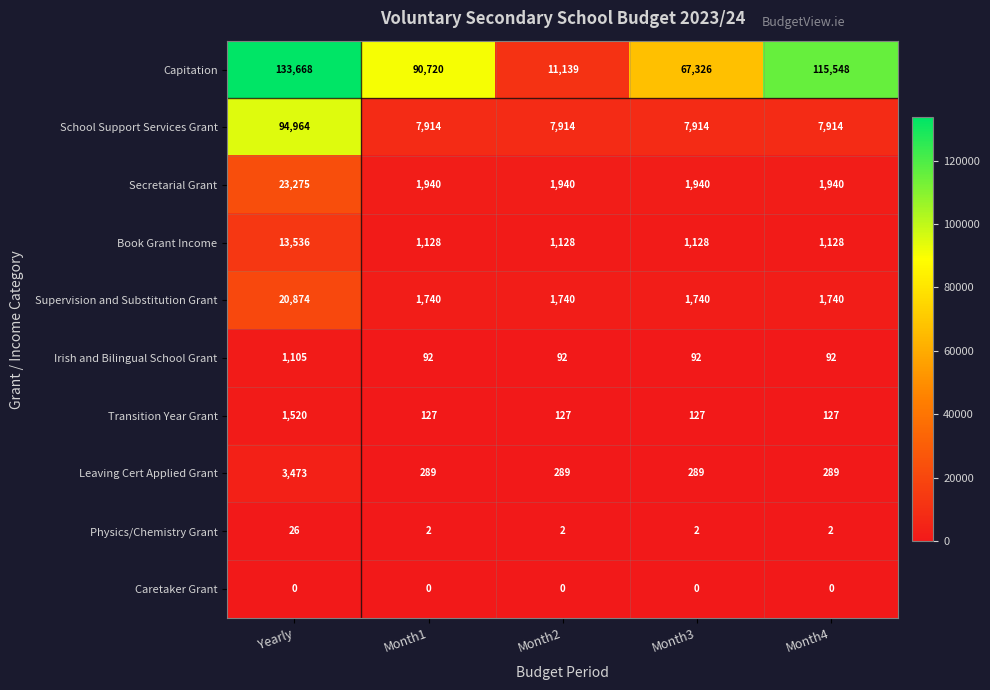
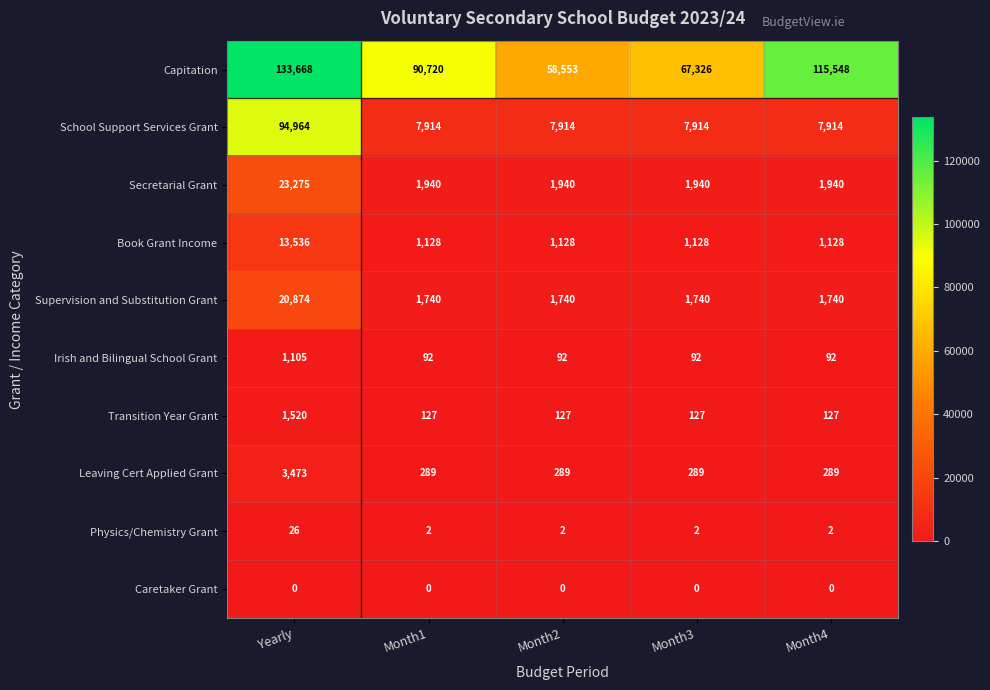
Capitation, Month2: 11,139 -> 58,553
